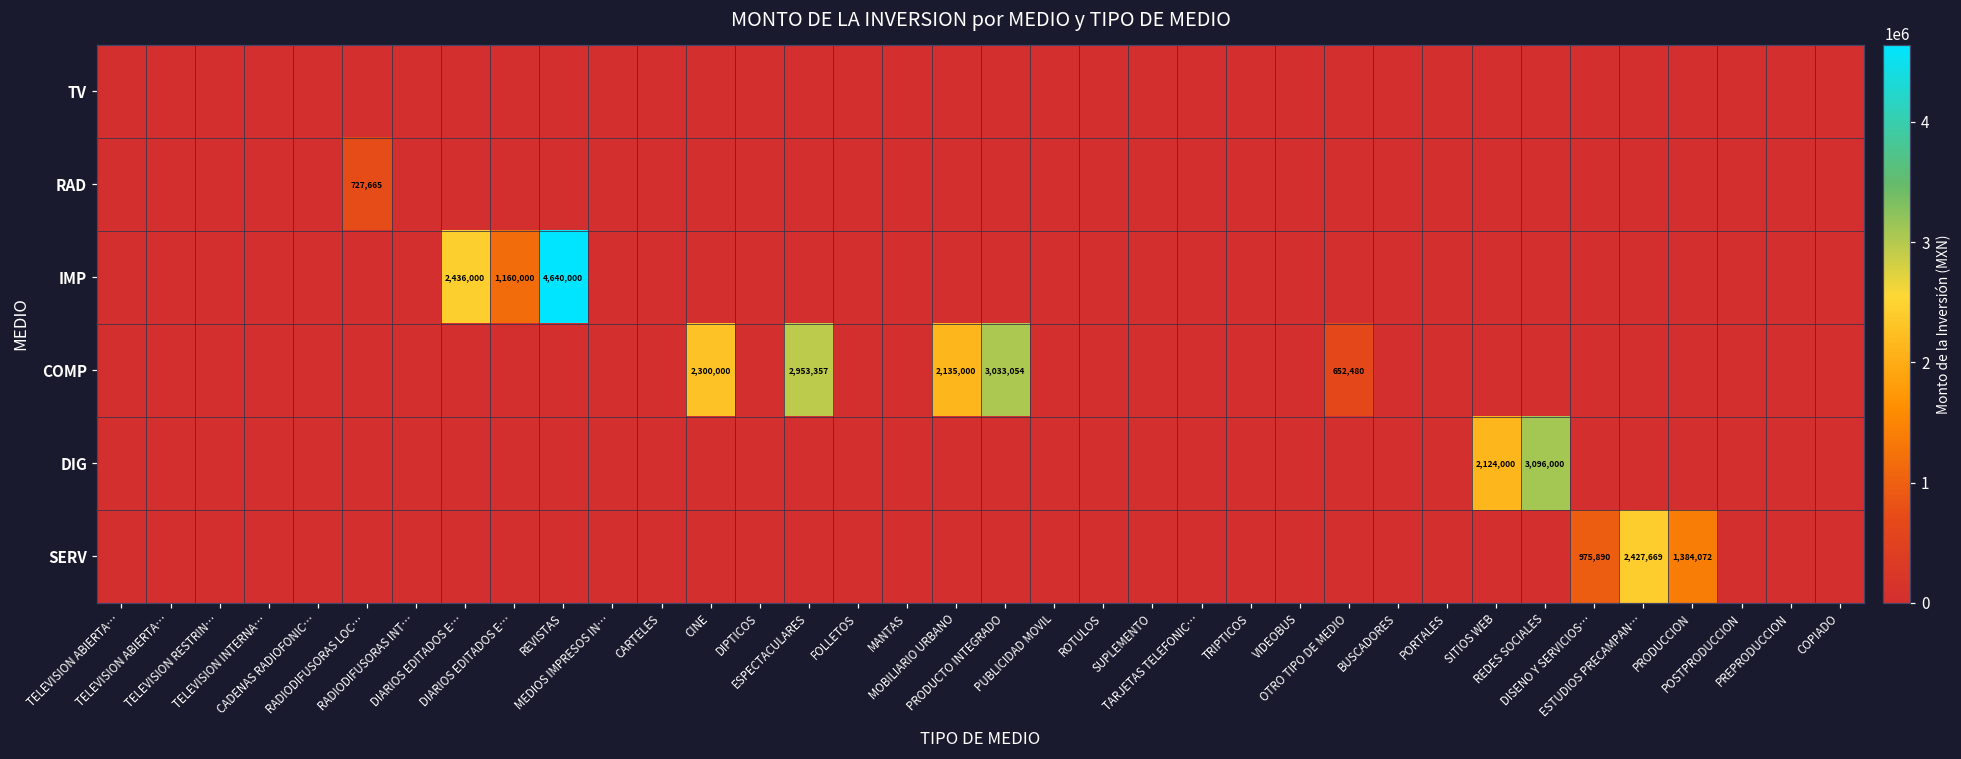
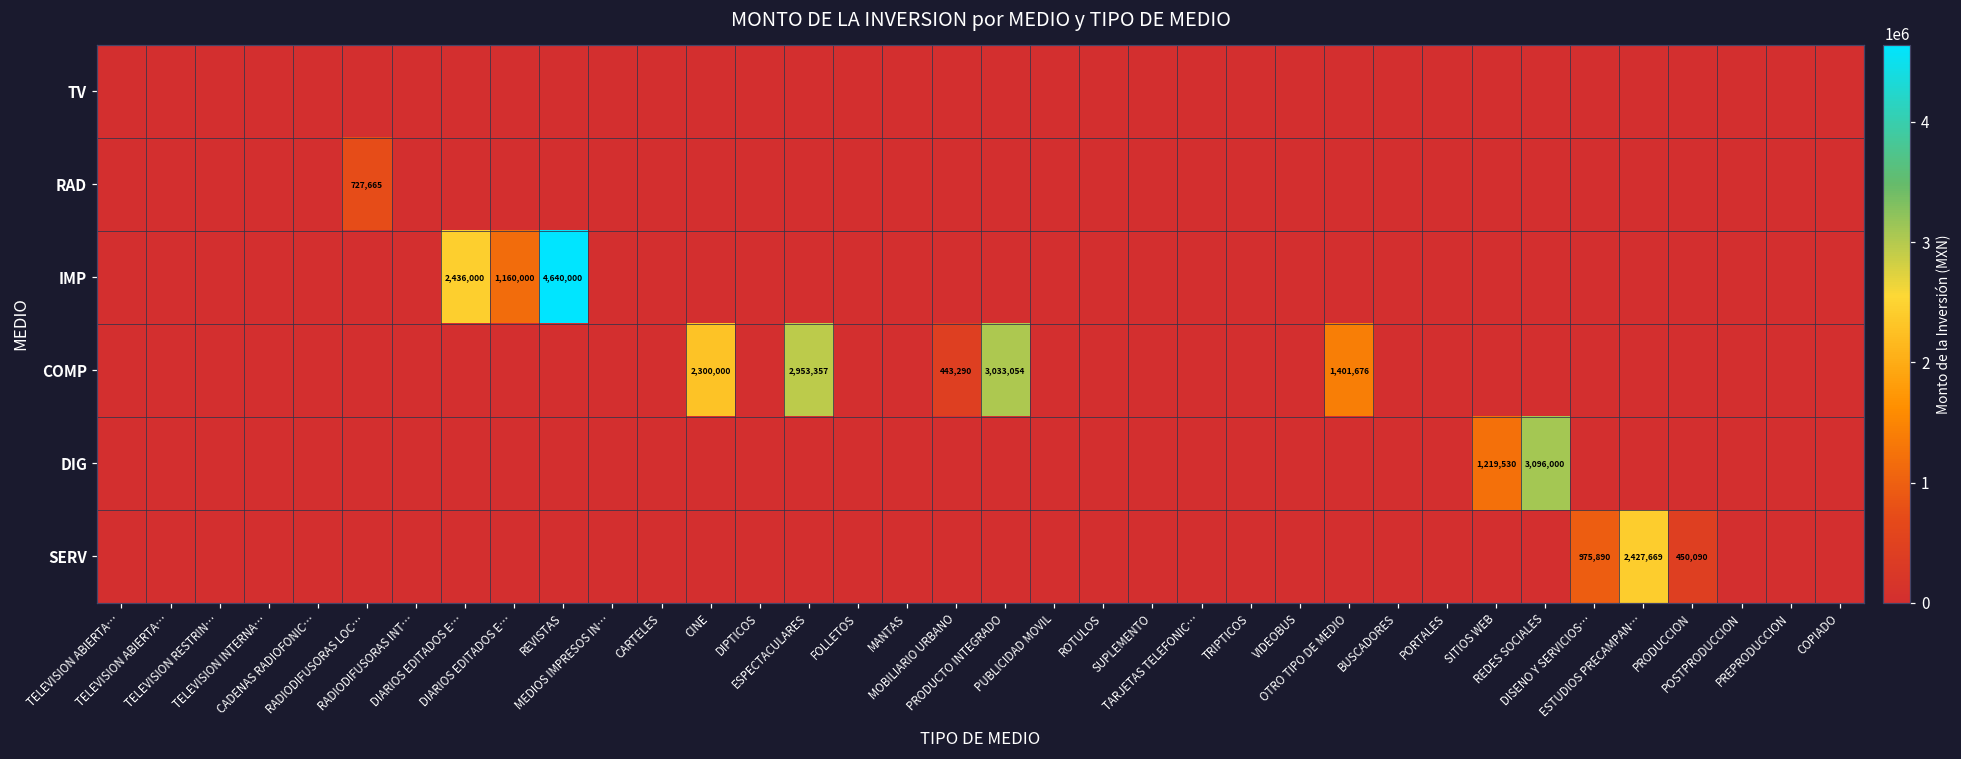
COMP, MOBILIARIO URBANO: 2,135,000 -> 443,290
COMP, OTRO TIPO DE MEDIO: 652,480 -> 1,401,676
DIG, SITIOS WEB: 2,124,000 -> 1,219,530
SERV, PRODUCCION: 1,384,072 -> 450,090
